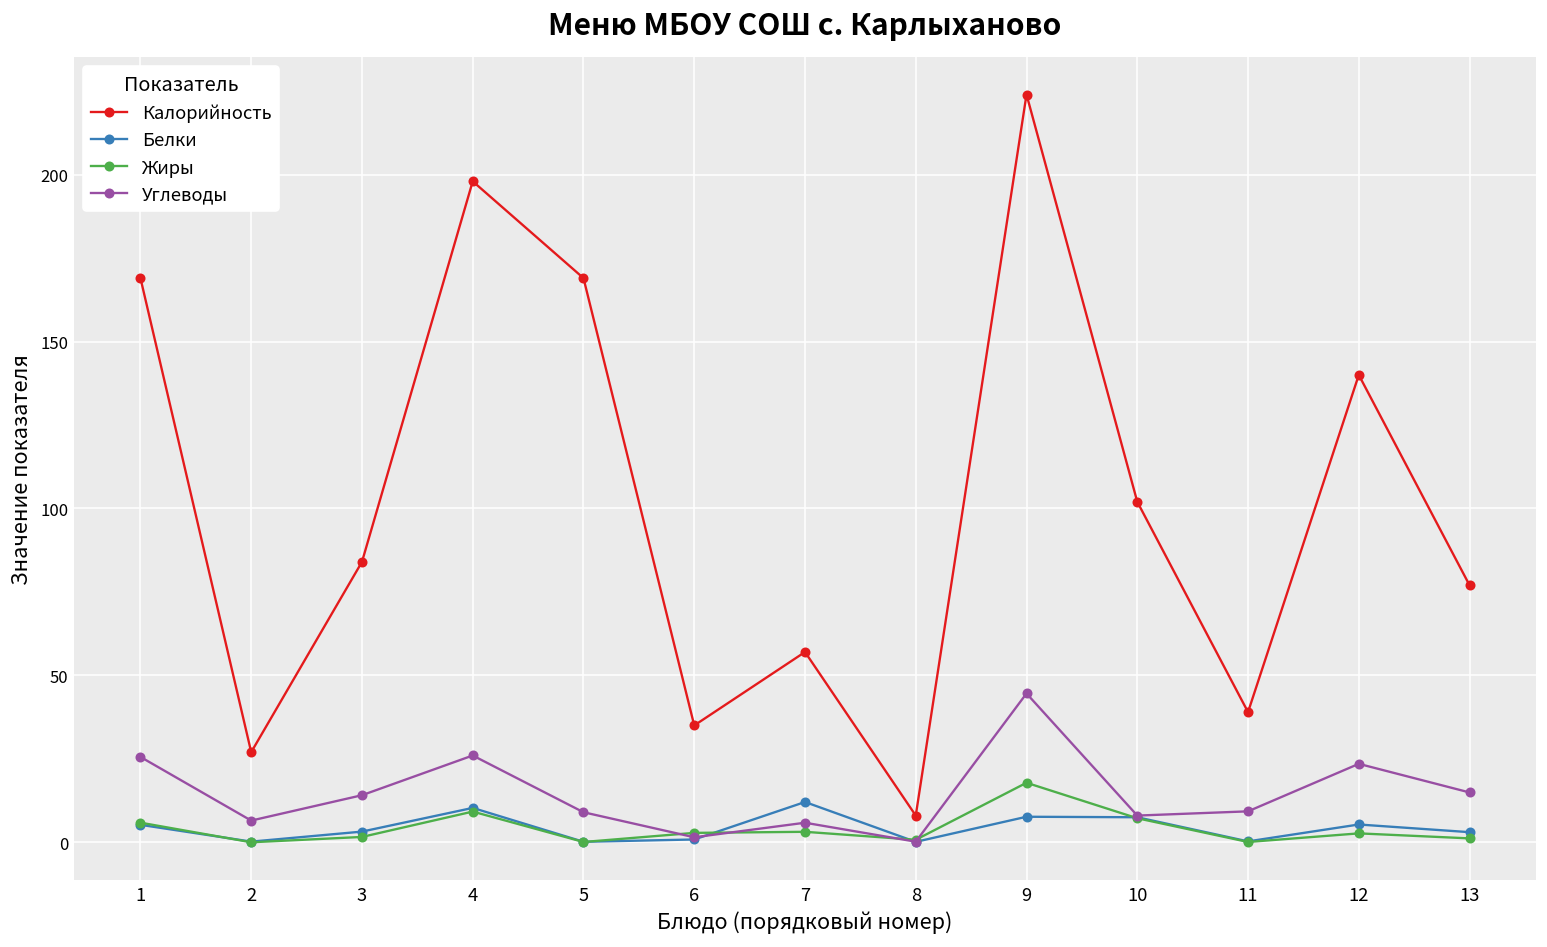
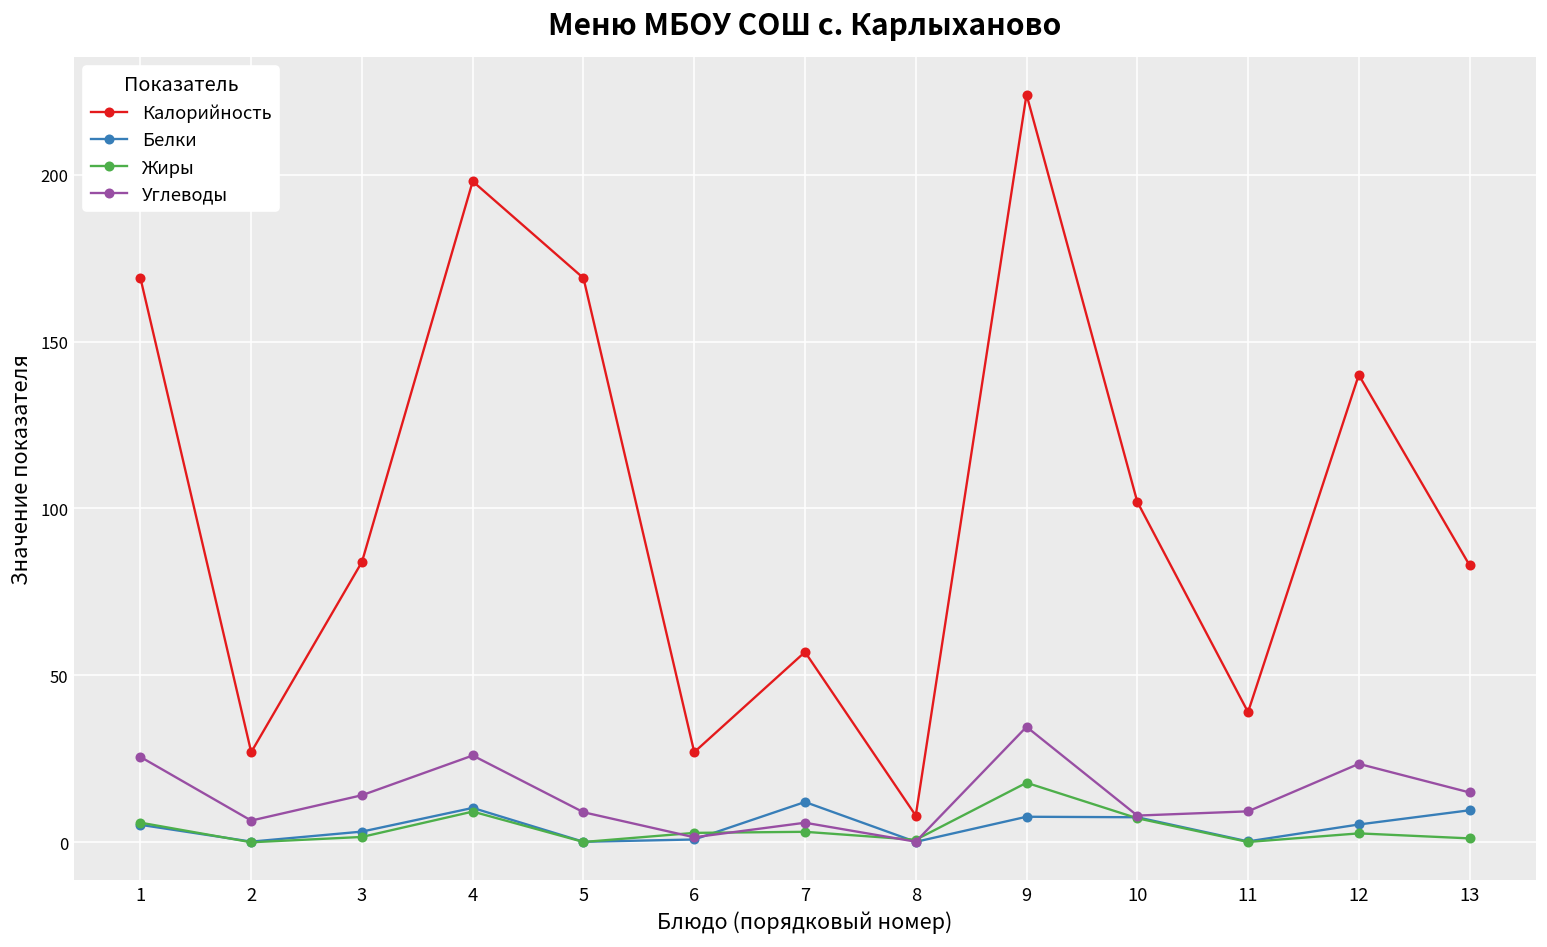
Калорийность, 6: 35 -> 27
Углеводы, 9: 45 -> 35
Калорийность, 13: 77 -> 83
Белки, 13: 3 -> 10
